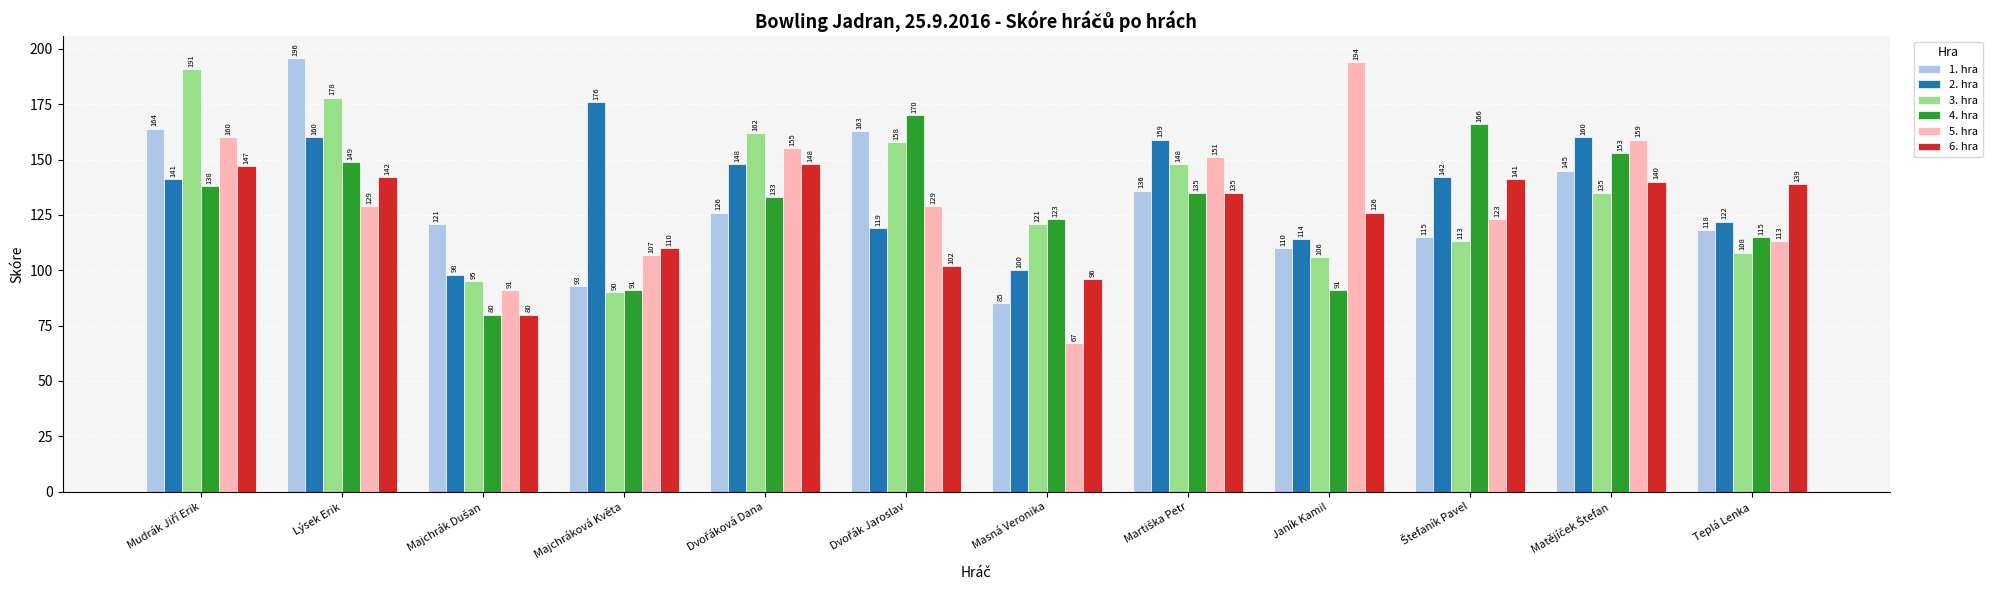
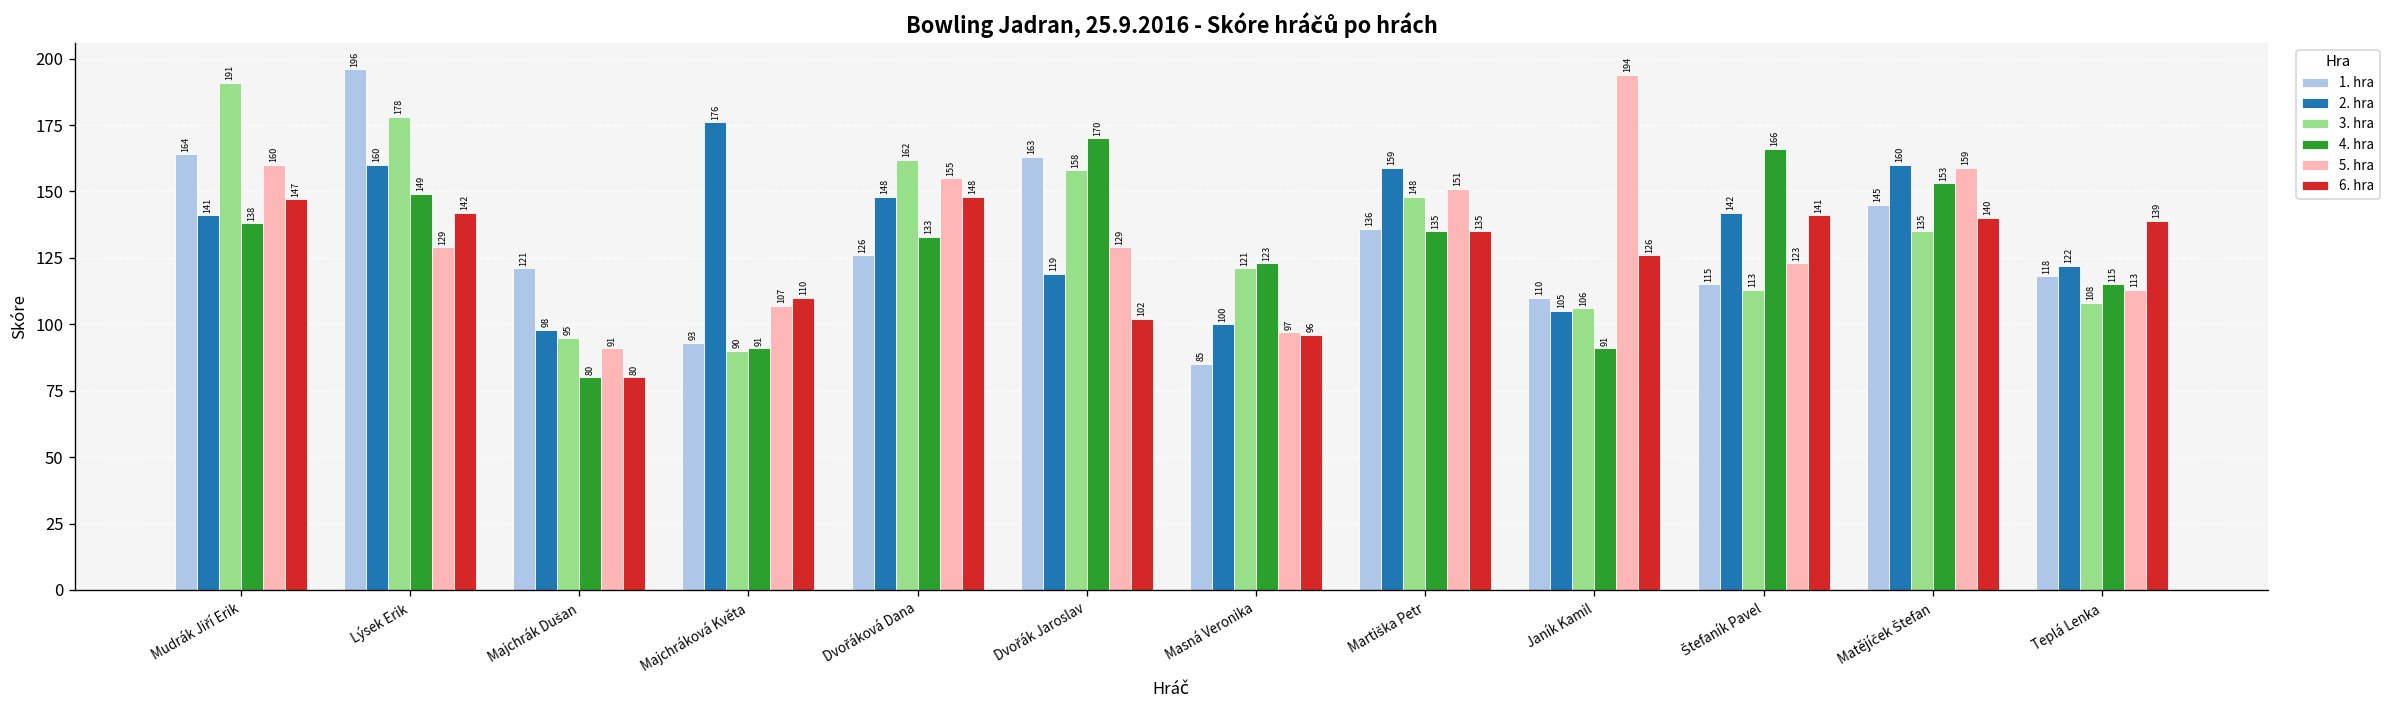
5. hra, Masná Veronika: 67 -> 97
2. hra, Janík Kamil: 114 -> 105
